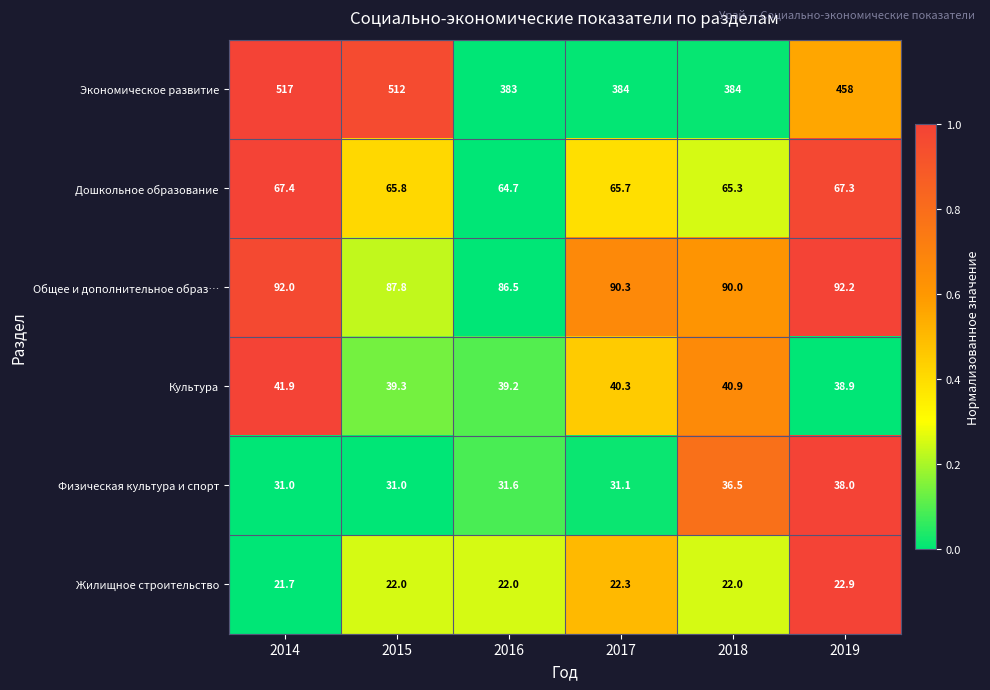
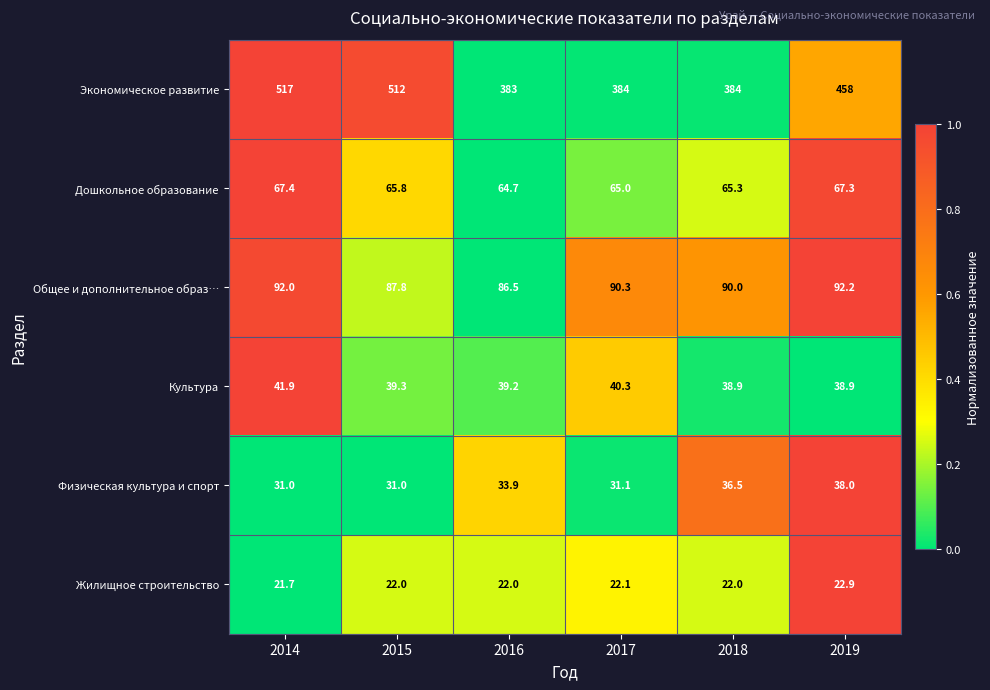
Дошкольное образование, 2017: 65.7 -> 65.0
Культура, 2018: 40.9 -> 38.9
Физическая культура и спорт, 2016: 31.6 -> 33.9
Жилищное строительство, 2017: 22.3 -> 22.1
